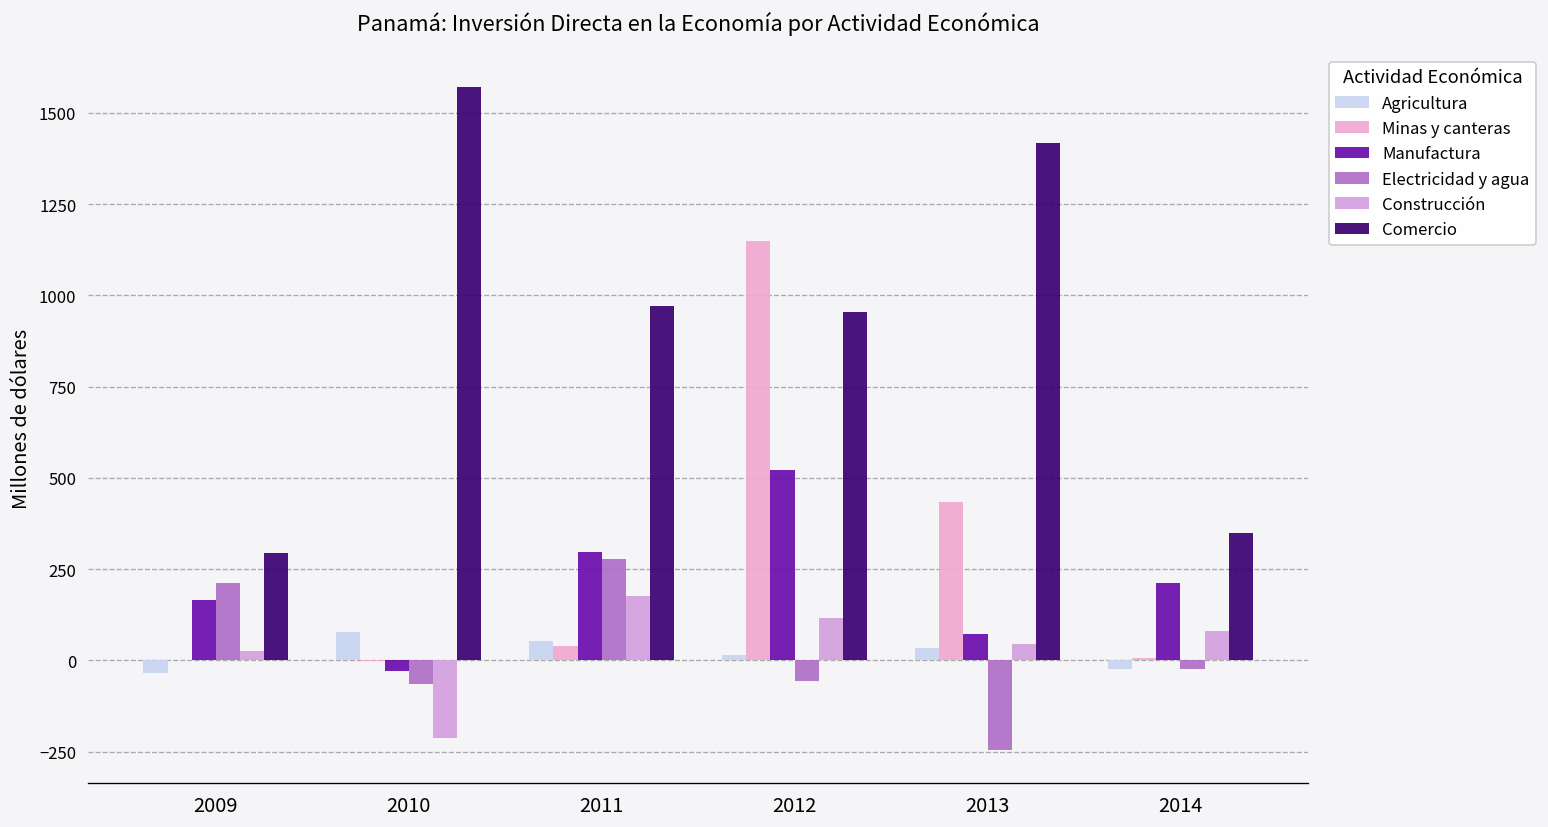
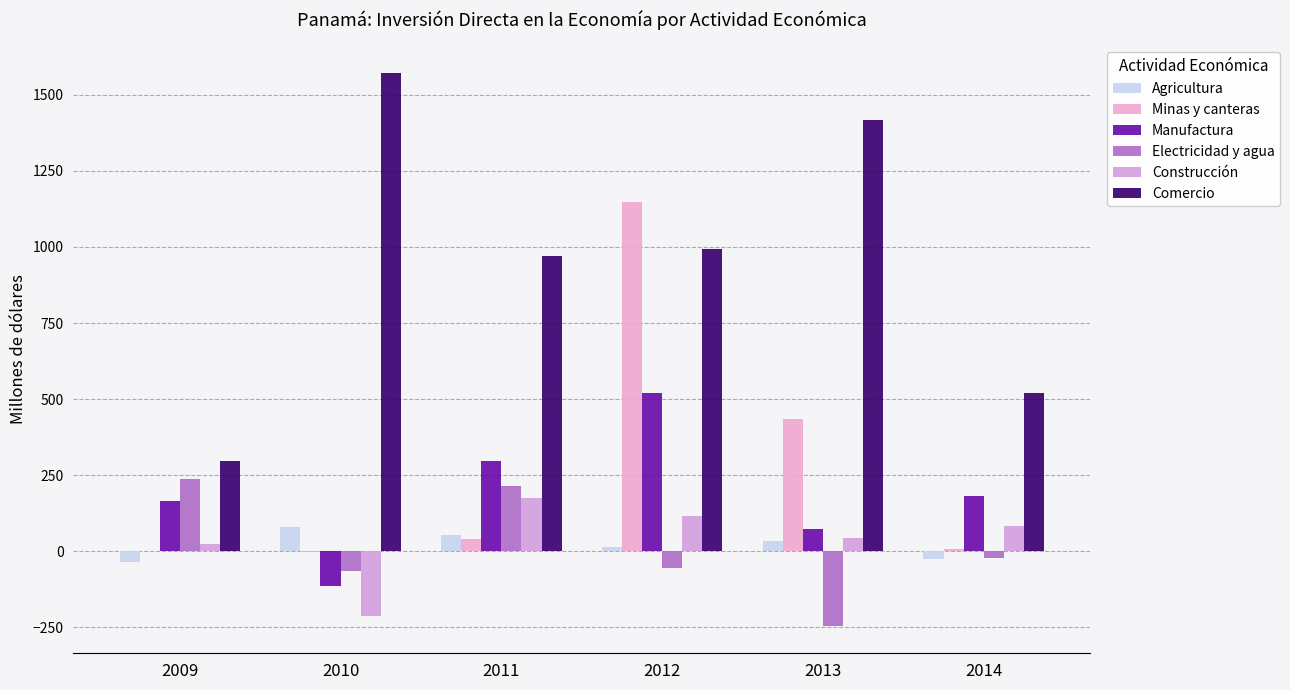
Electricidad y agua, 2009: 210 -> 240
Manufactura, 2010: -30 -> -110
Electricidad y agua, 2011: 280 -> 210
Comercio, 2012: 950 -> 990
Manufactura, 2014: 210 -> 180
Comercio, 2014: 350 -> 520
